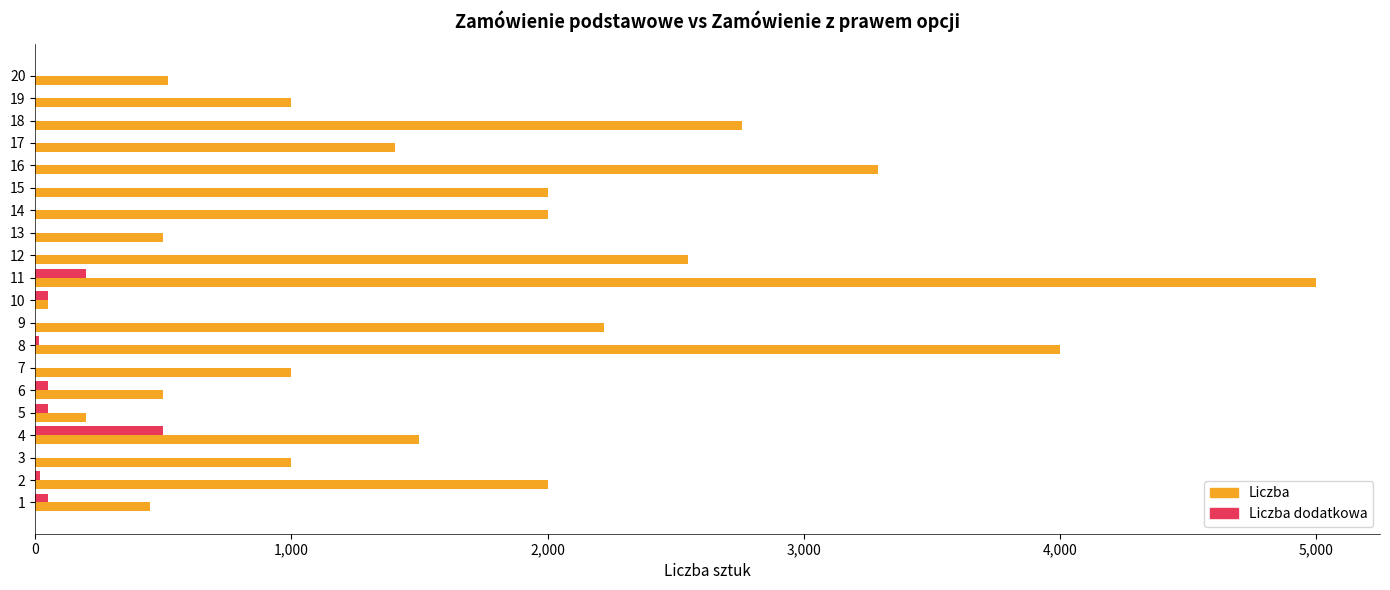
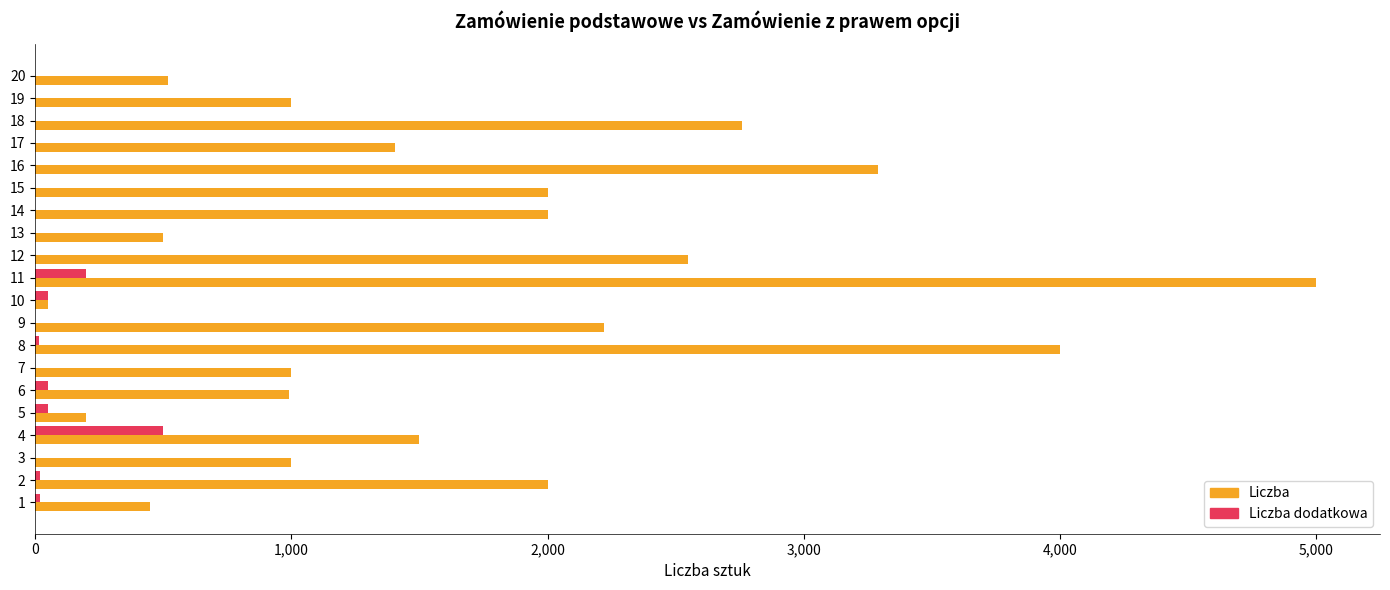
Liczba, 6: 500 -> 990
Liczba dodatkowa, 1: 50 -> 20
